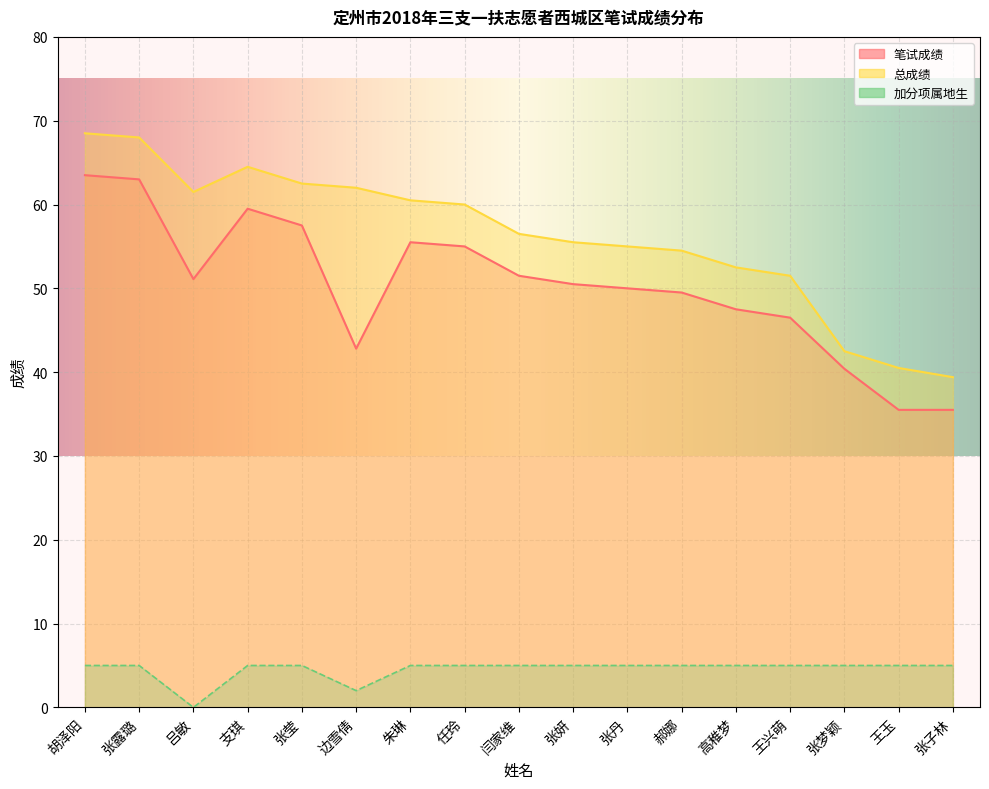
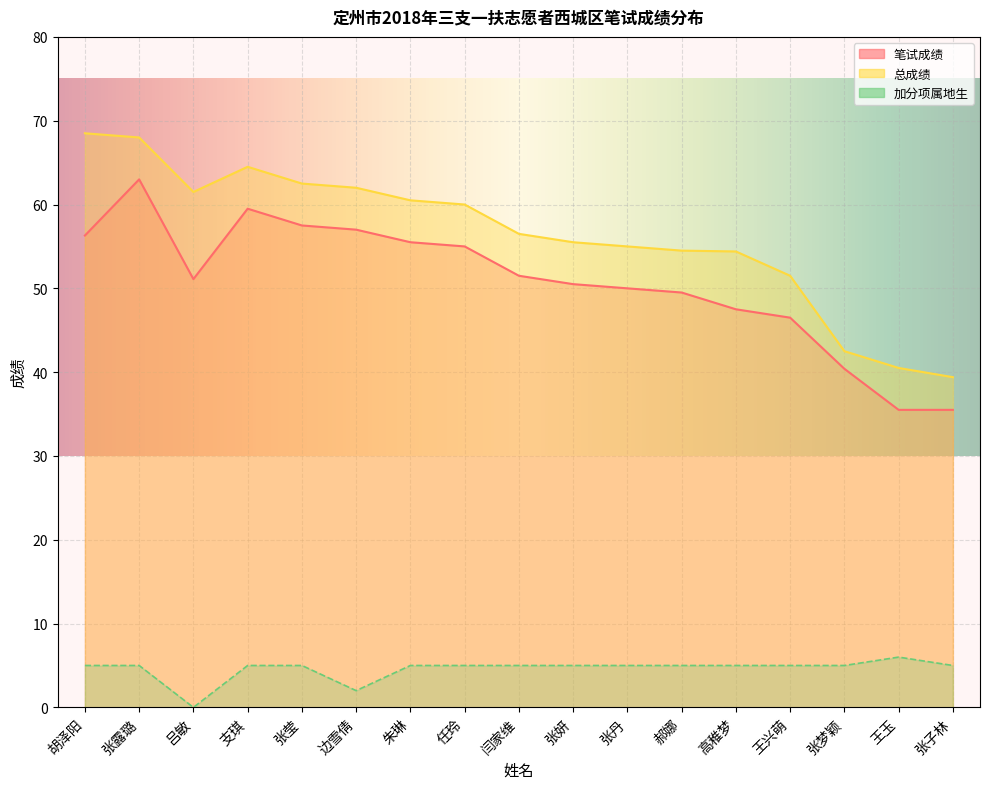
笔试成绩, 胡泽阳: 64 -> 56
笔试成绩, 边雪倩: 43 -> 57
总成绩, 高稚梦: 53 -> 54
加分项属地生, 王玉: 5 -> 6
